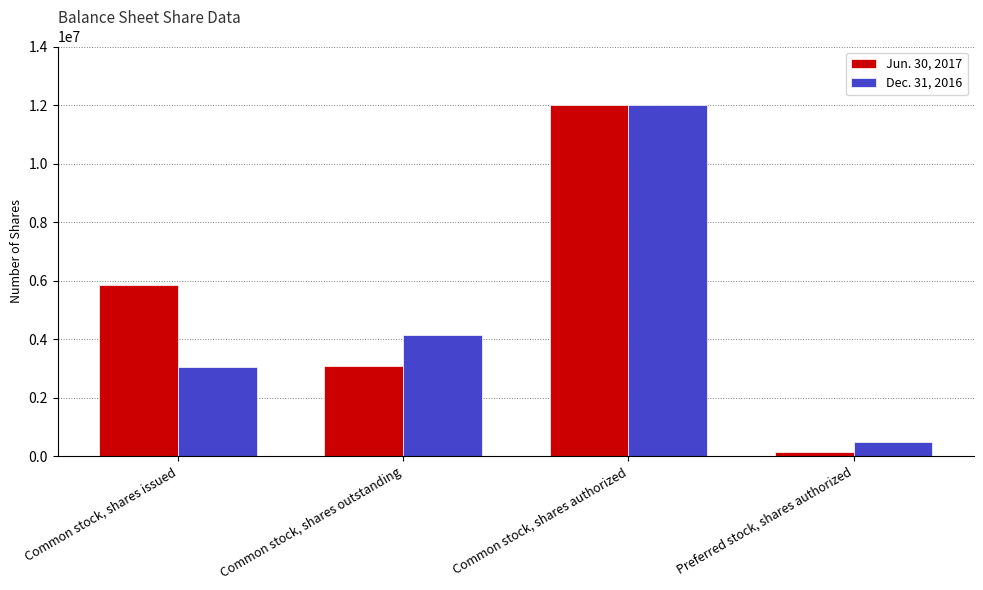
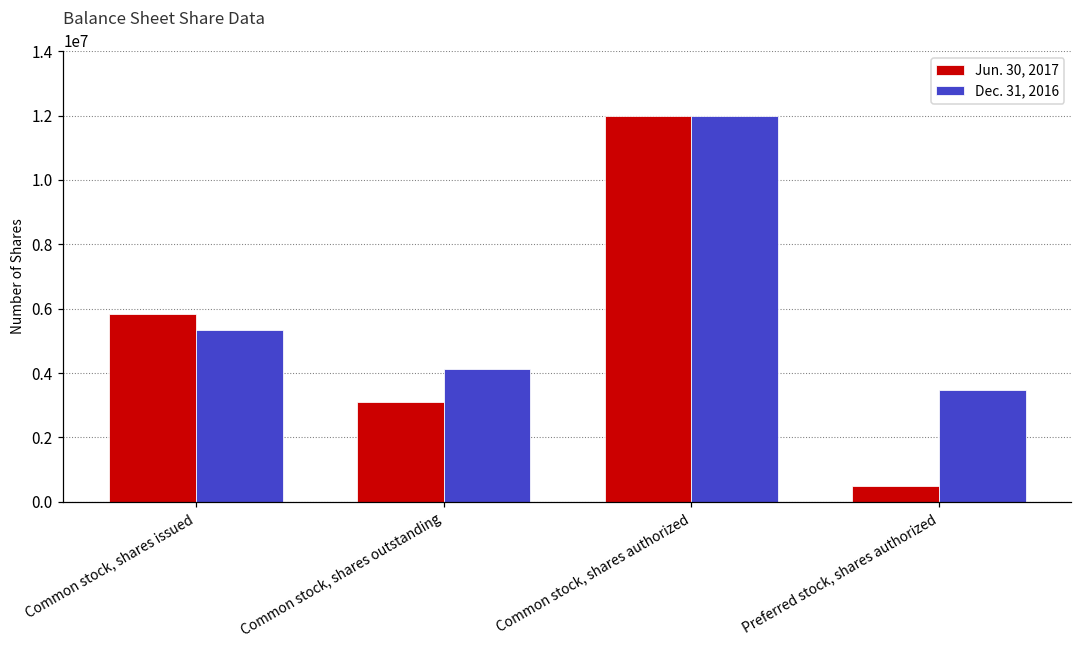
Dec. 31, 2016, Common stock, shares issued: 3100000 -> 5300000
Jun. 30, 2017, Preferred stock, shares authorized: 200000 -> 500000
Dec. 31, 2016, Preferred stock, shares authorized: 500000 -> 3500000
